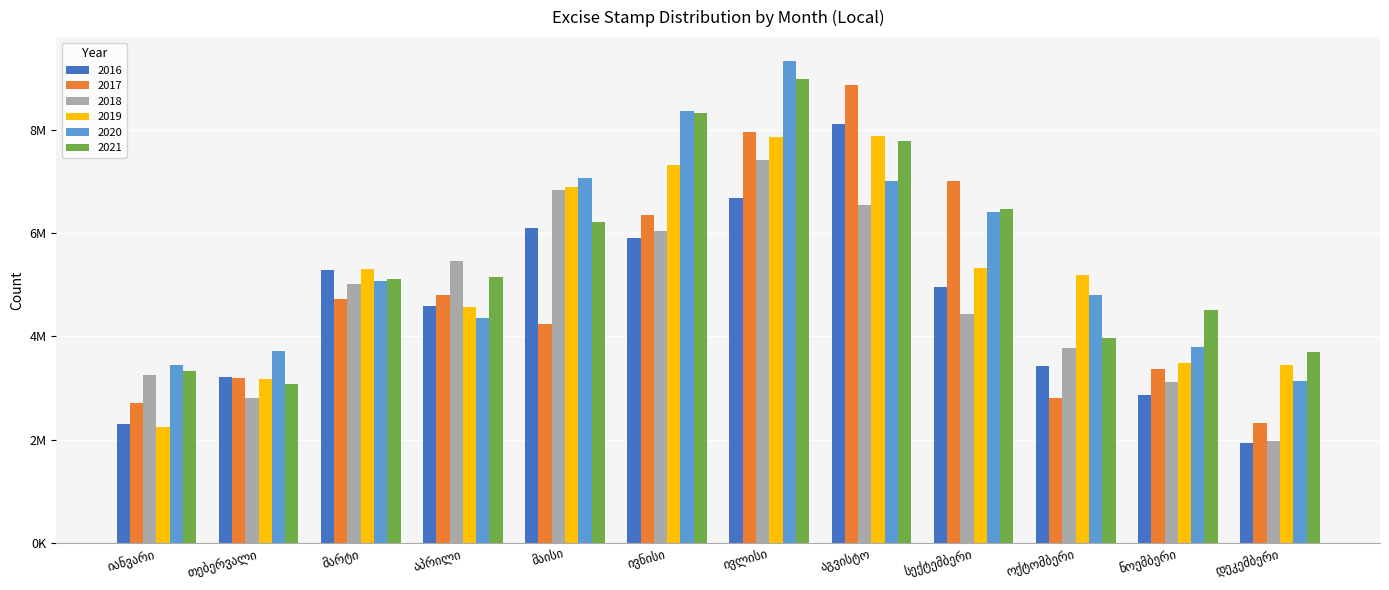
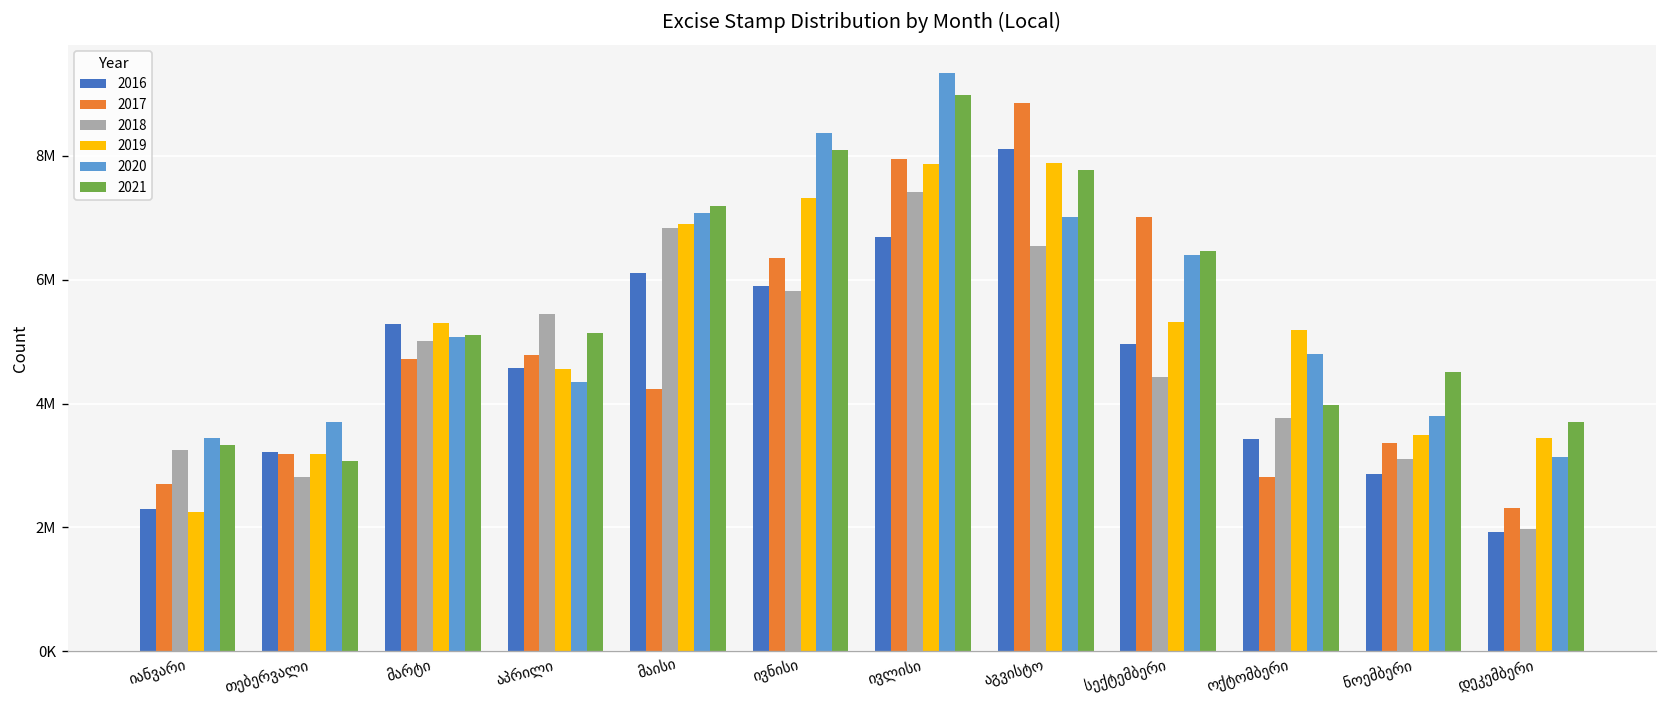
2021, მაისი: 6200000 -> 7200000
2018, ივნისი: 6000000 -> 5800000
2021, ივნისი: 8300000 -> 8100000
